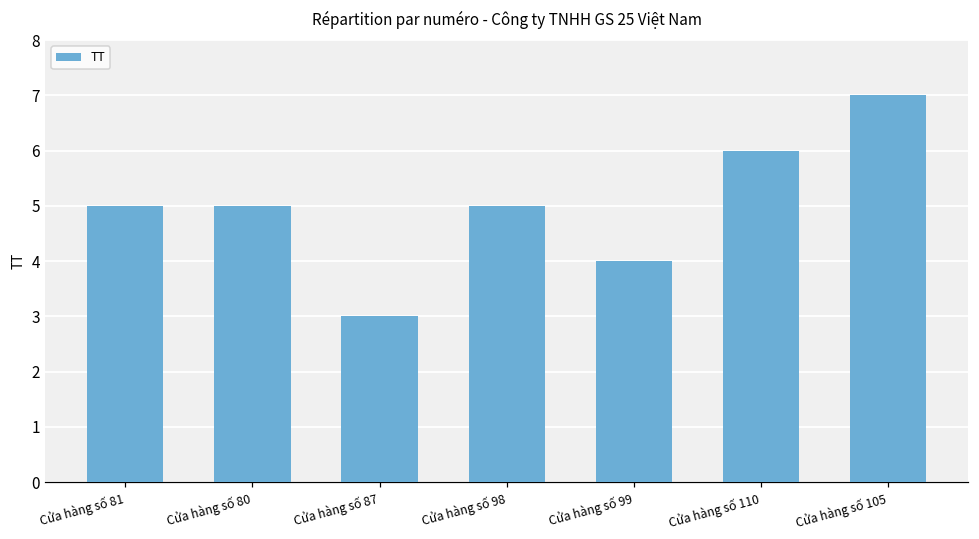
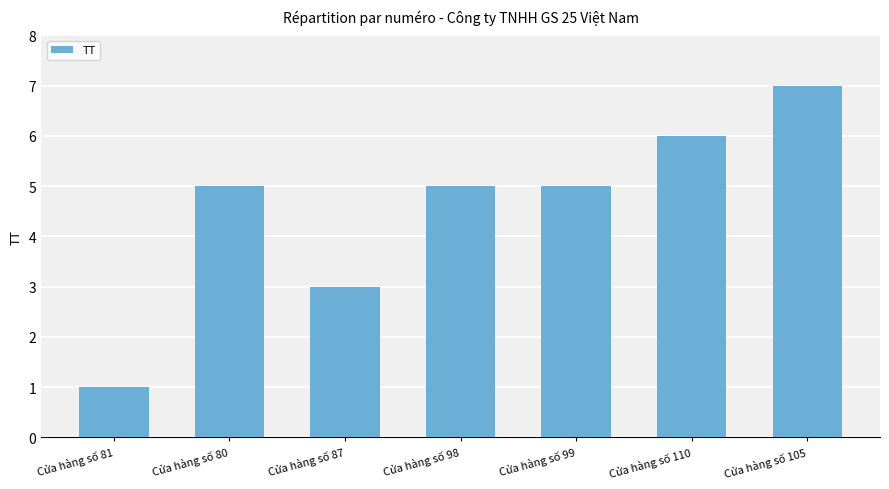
Cửa hàng số 81: 5 -> 1
Cửa hàng số 99: 4 -> 5
